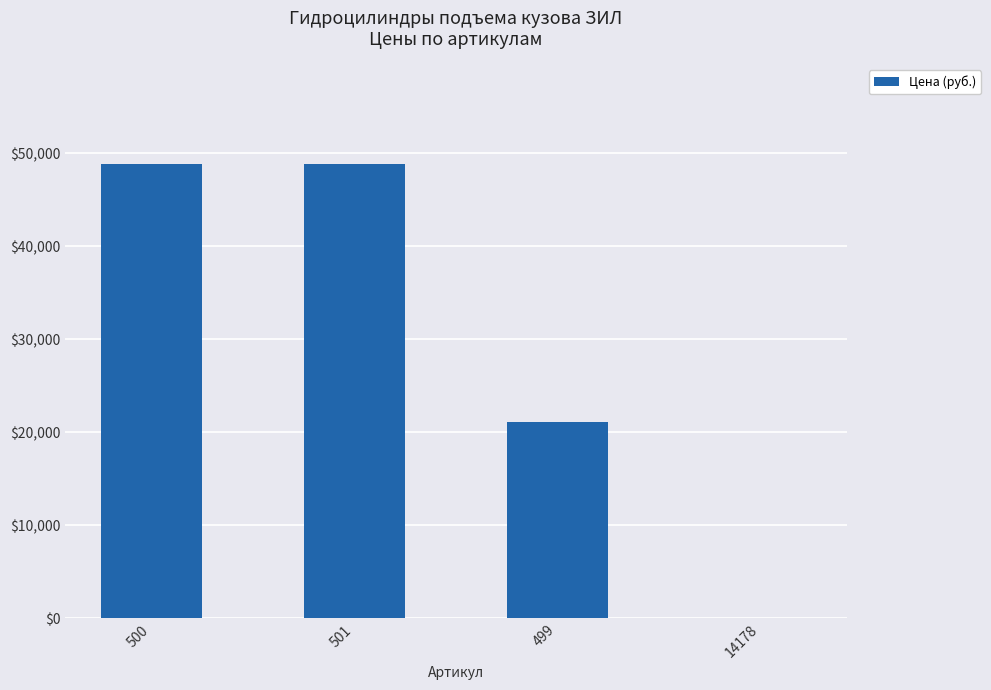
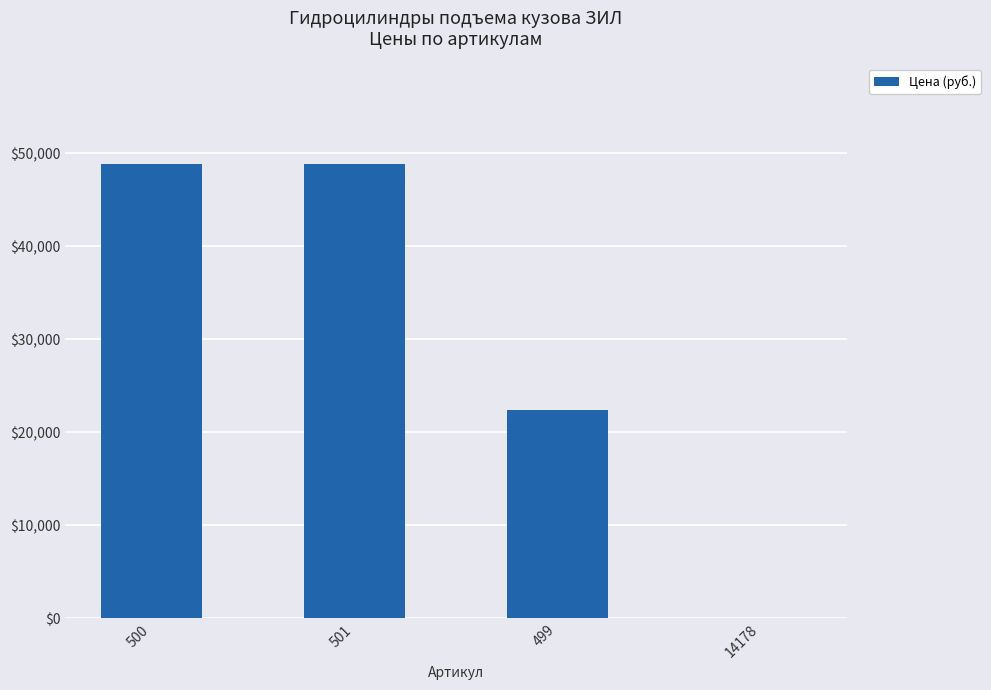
499: $21,000 -> $22,000
